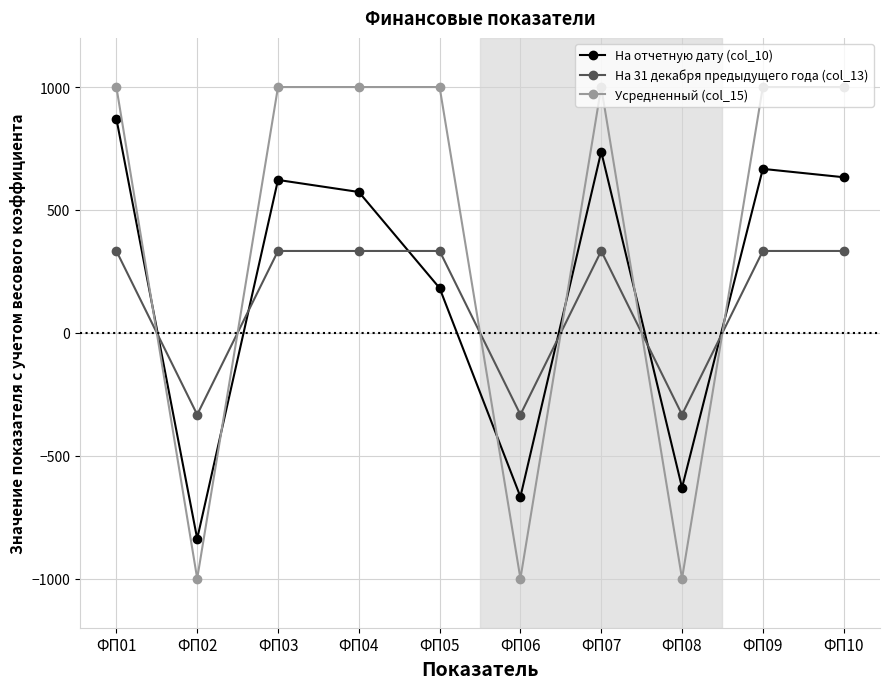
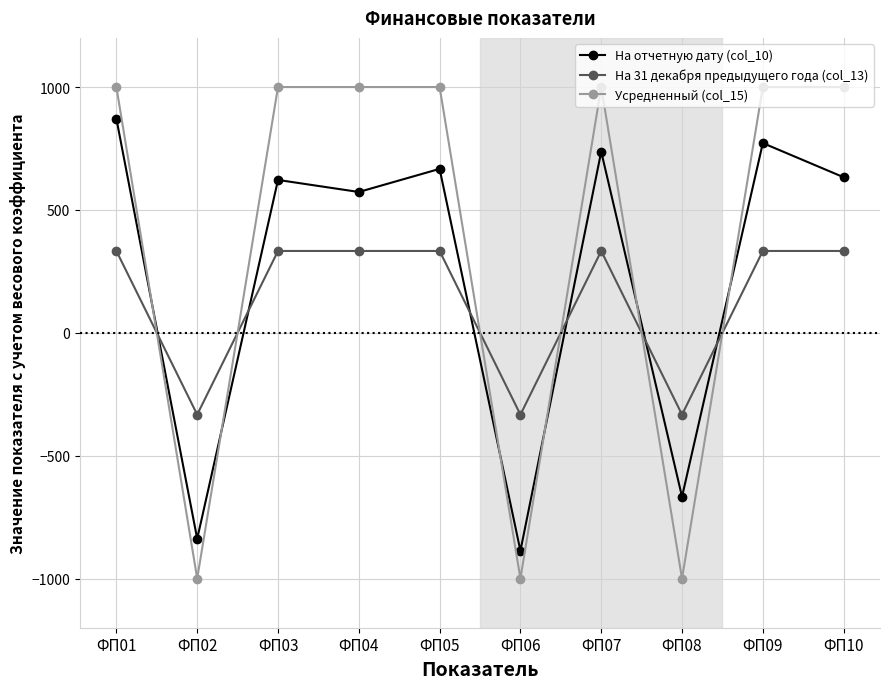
На отчетную дату (col_10), ФП05: 180 -> 670
На отчетную дату (col_10), ФП06: -670 -> -890
На отчетную дату (col_10), ФП08: -630 -> -670
На отчетную дату (col_10), ФП09: 670 -> 770
